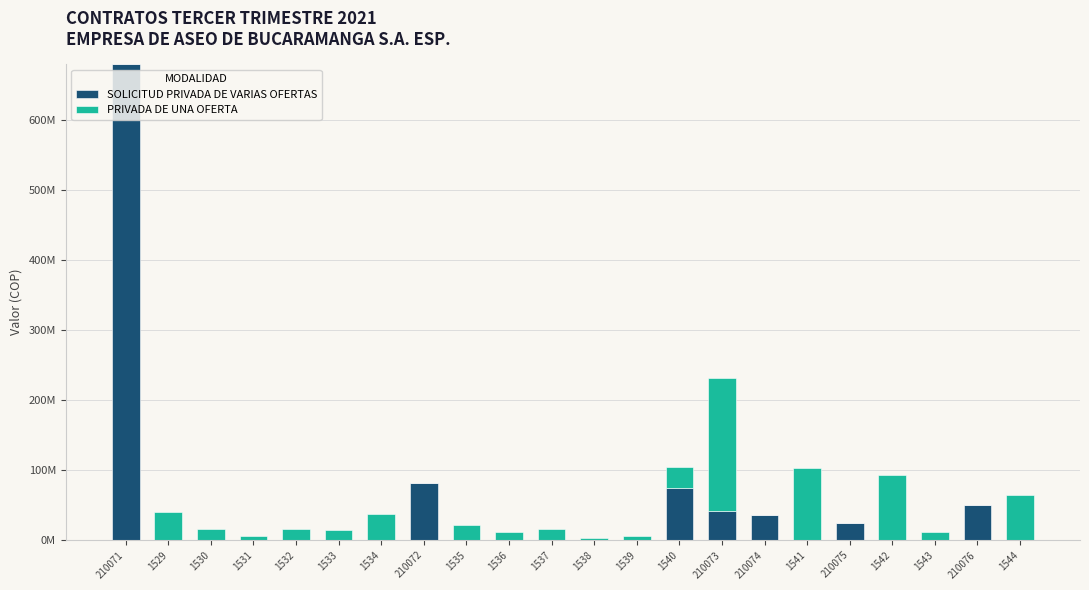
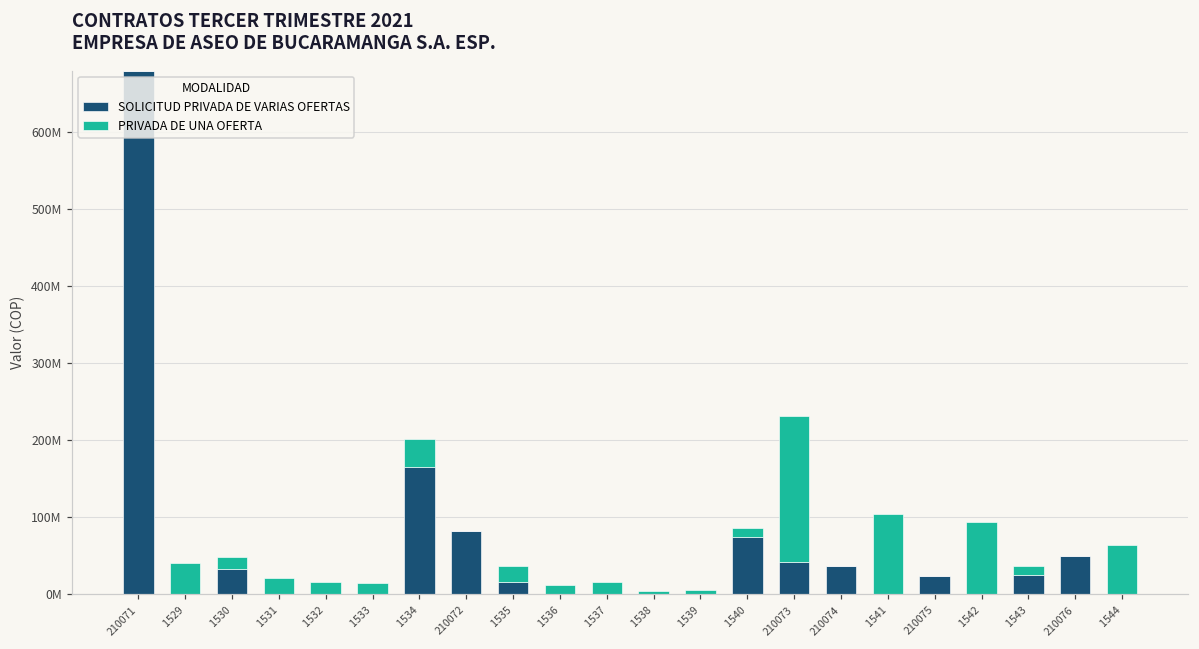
SOLICITUD PRIVADA DE VARIAS OFERTAS, 1530: 0 -> 30000000
PRIVADA DE UNA OFERTA, 1531: 10000000 -> 20000000
SOLICITUD PRIVADA DE VARIAS OFERTAS, 1534: 0 -> 160000000
SOLICITUD PRIVADA DE VARIAS OFERTAS, 1535: 0 -> 20000000
PRIVADA DE UNA OFERTA, 1540: 30000000 -> 10000000
SOLICITUD PRIVADA DE VARIAS OFERTAS, 1543: 0 -> 20000000
